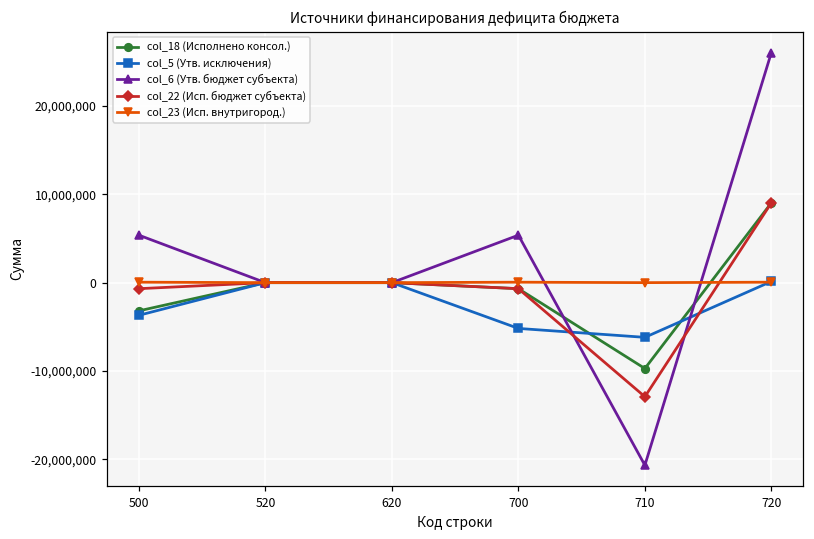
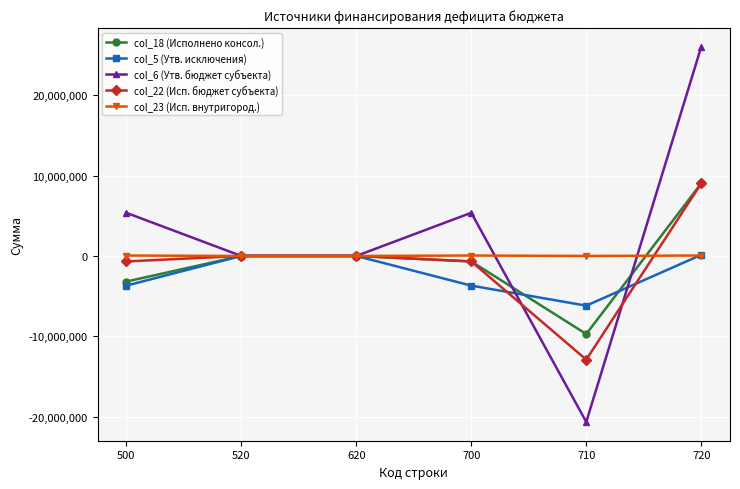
col_5 (Утв. исключения), 700: -5,000,000 -> -4,000,000
